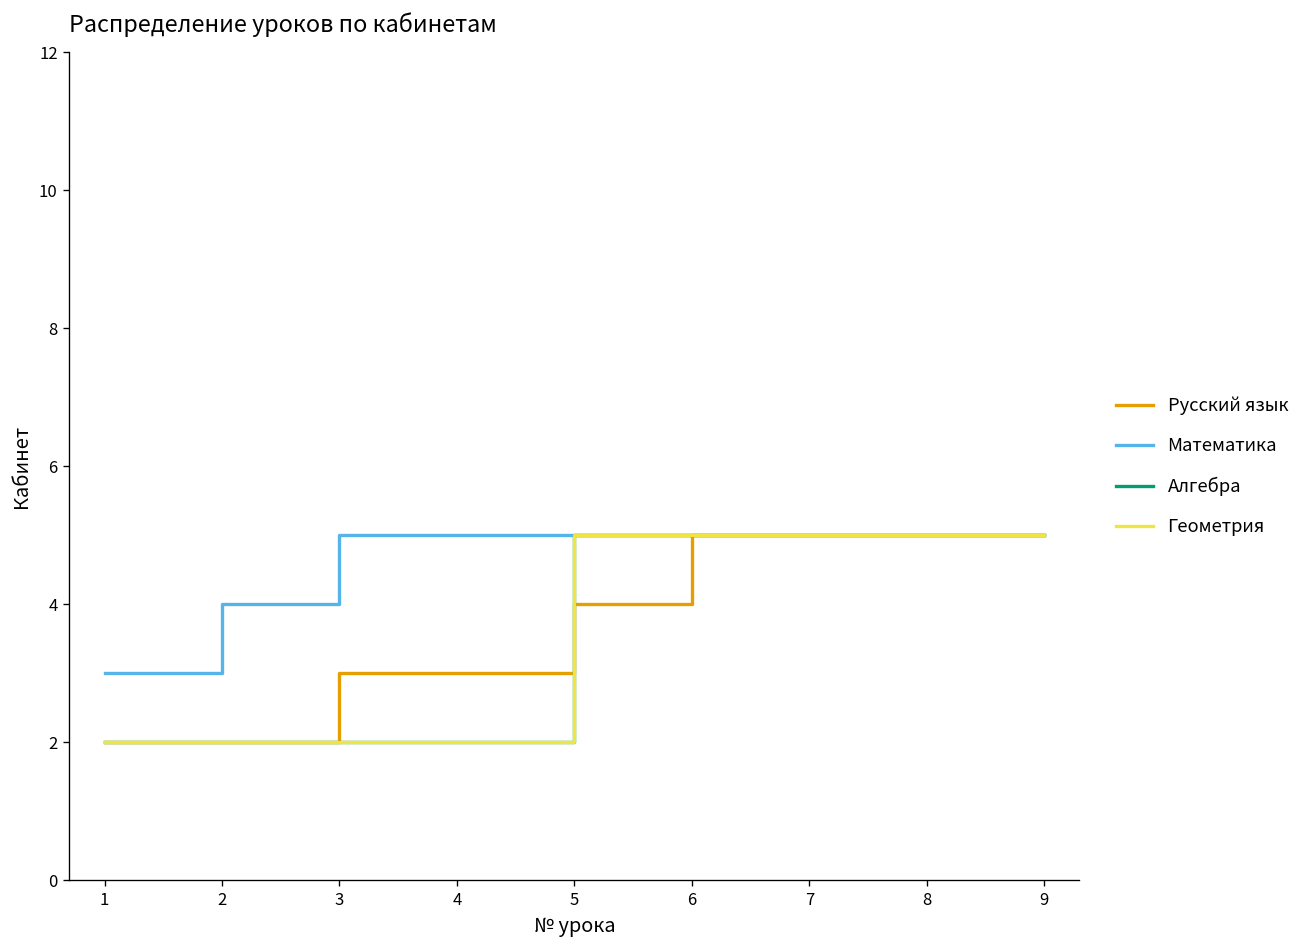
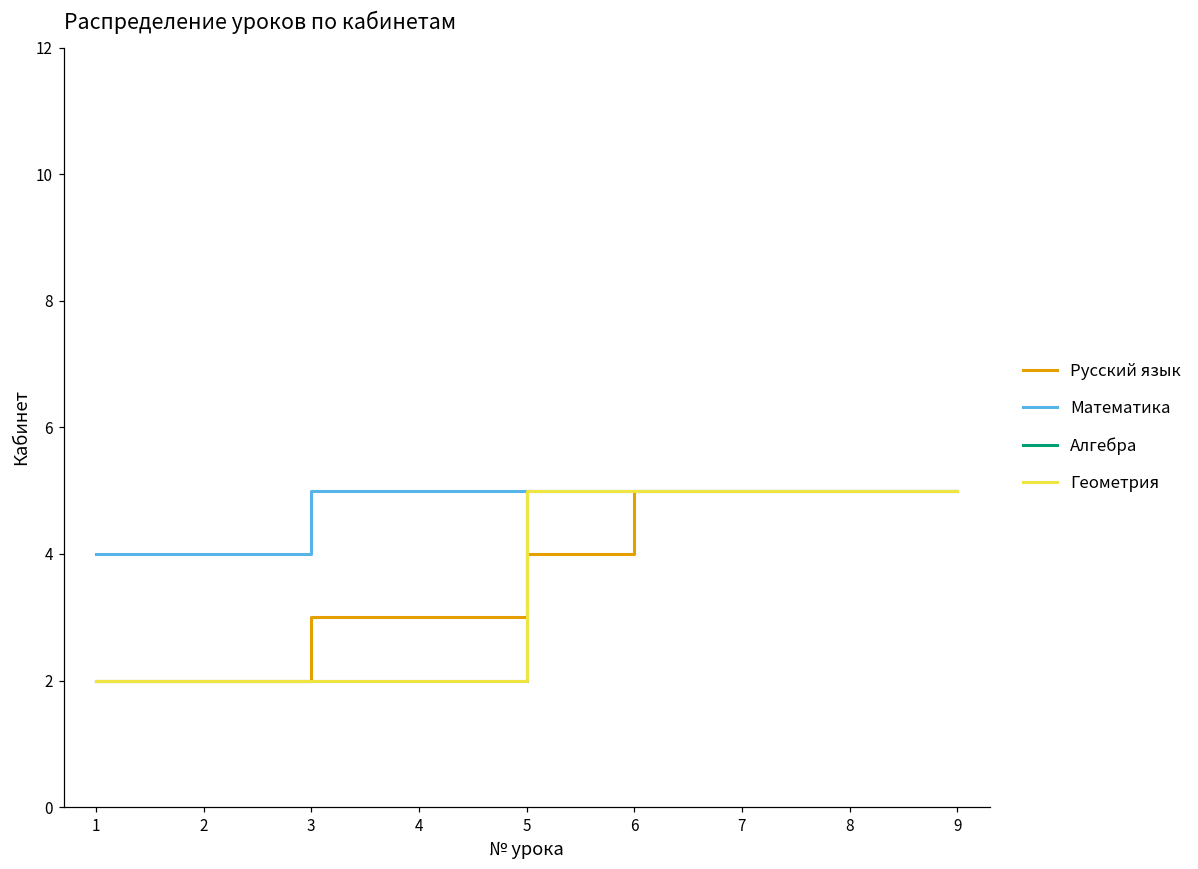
Математика, 1: 3 -> 4
